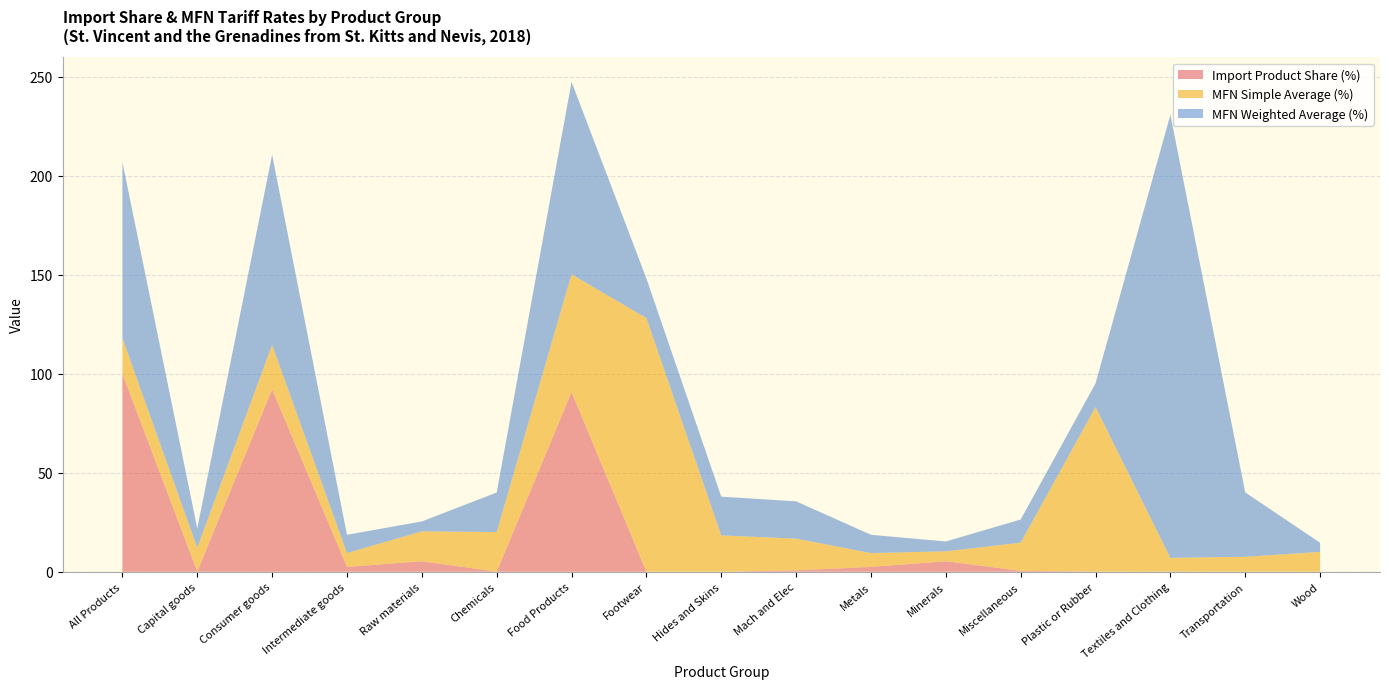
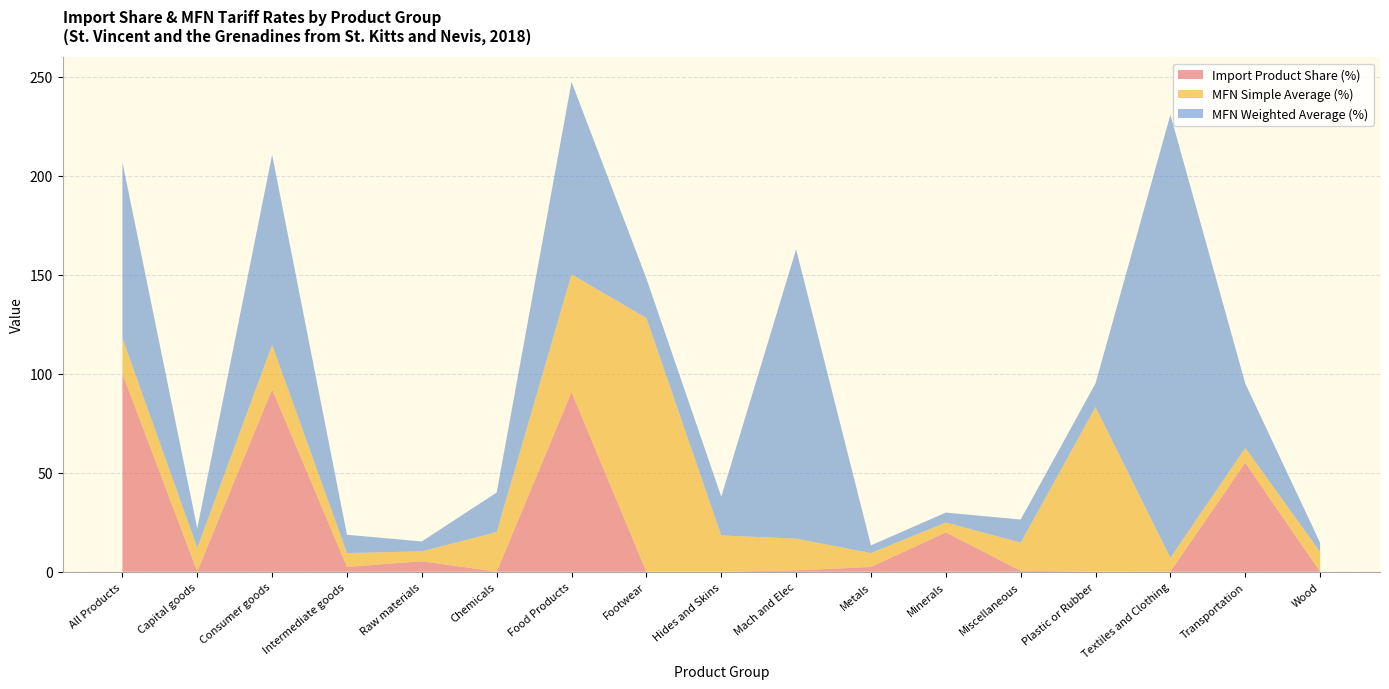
MFN Simple Average (%), Raw materials: 15 -> 5
MFN Weighted Average (%), Mach and Elec: 19 -> 146
MFN Weighted Average (%), Metals: 9 -> 4
Import Product Share (%), Minerals: 5 -> 20
Import Product Share (%), Transportation: 0 -> 55
